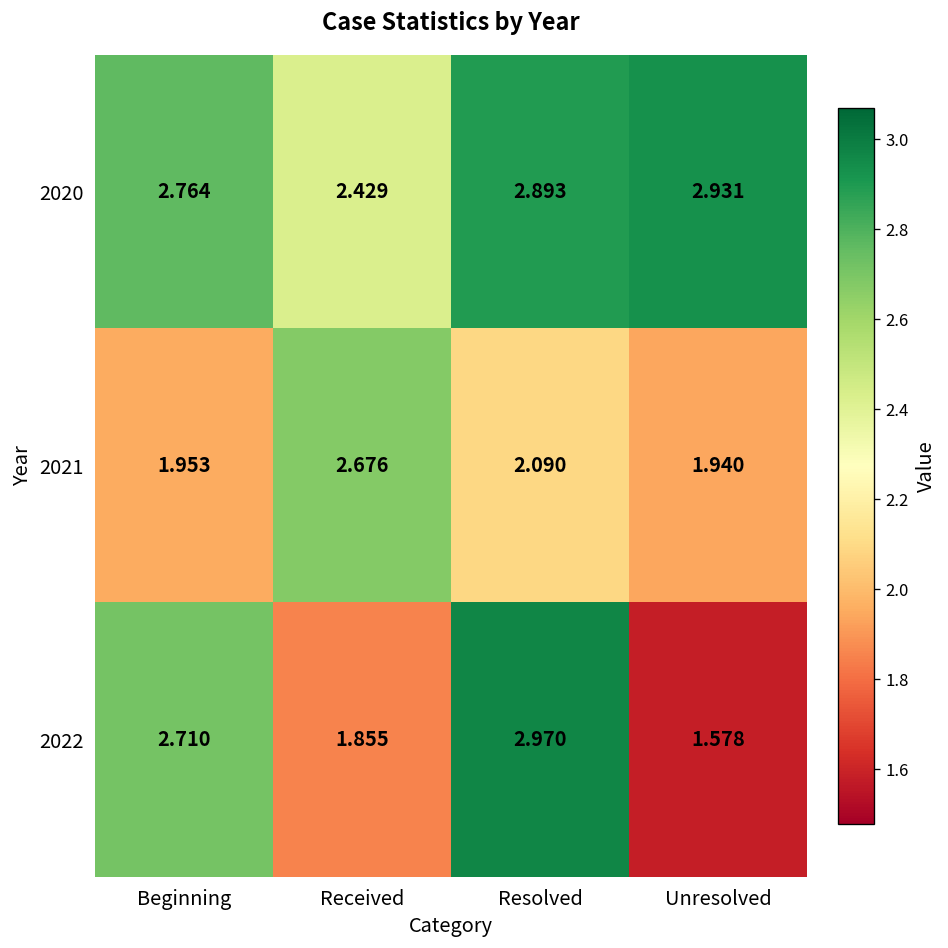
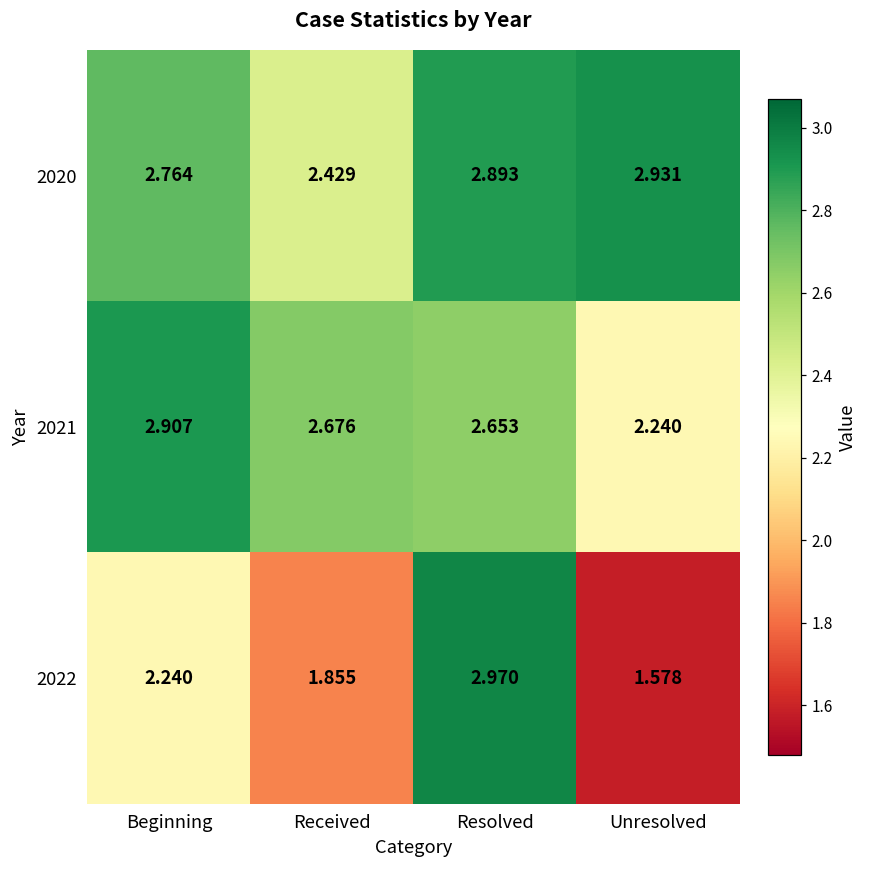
2021, Beginning: 1.953 -> 2.907
2021, Resolved: 2.090 -> 2.653
2021, Unresolved: 1.940 -> 2.240
2022, Beginning: 2.710 -> 2.240
